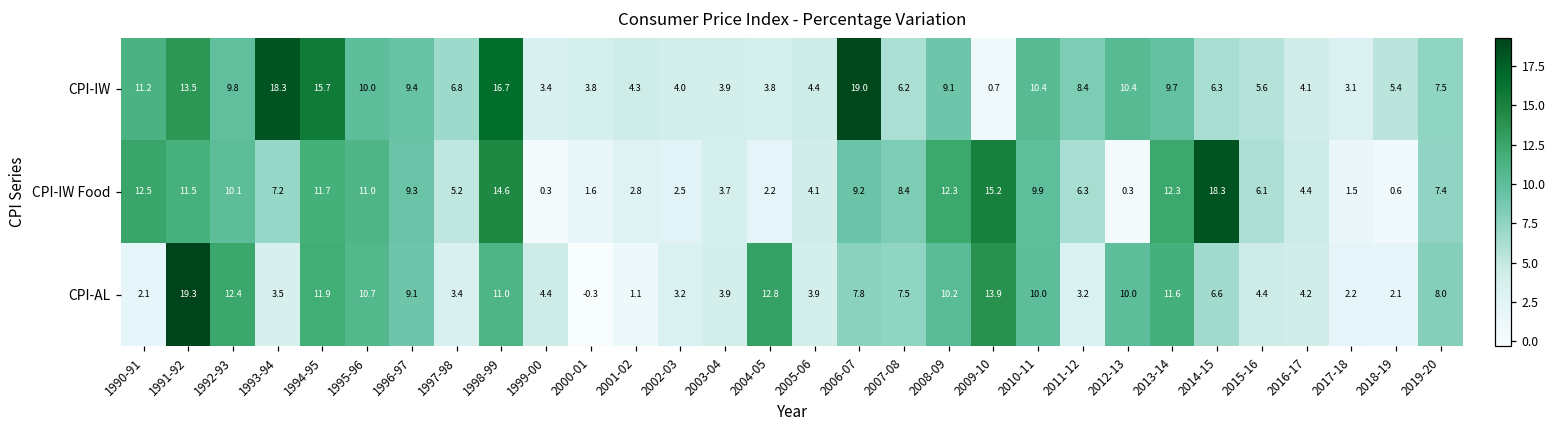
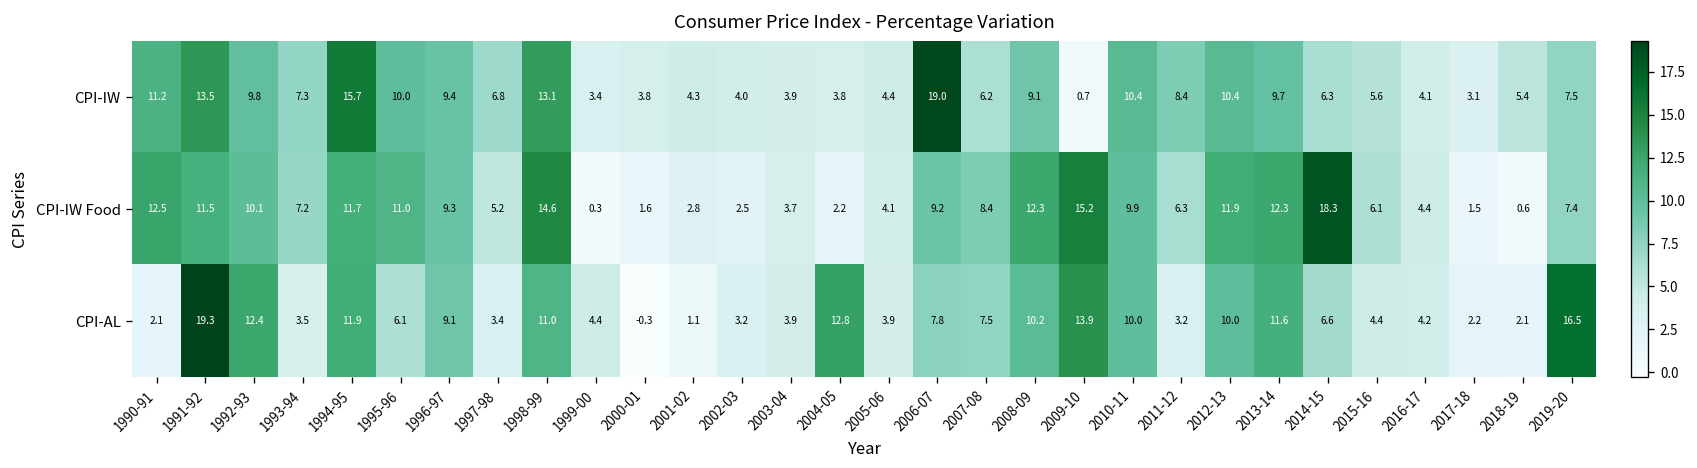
CPI-IW, 1993-94: 18.3 -> 7.3
CPI-IW, 1998-99: 16.7 -> 13.1
CPI-IW Food, 2012-13: 0.3 -> 11.9
CPI-AL, 1995-96: 10.7 -> 6.1
CPI-AL, 2019-20: 8.0 -> 16.5
